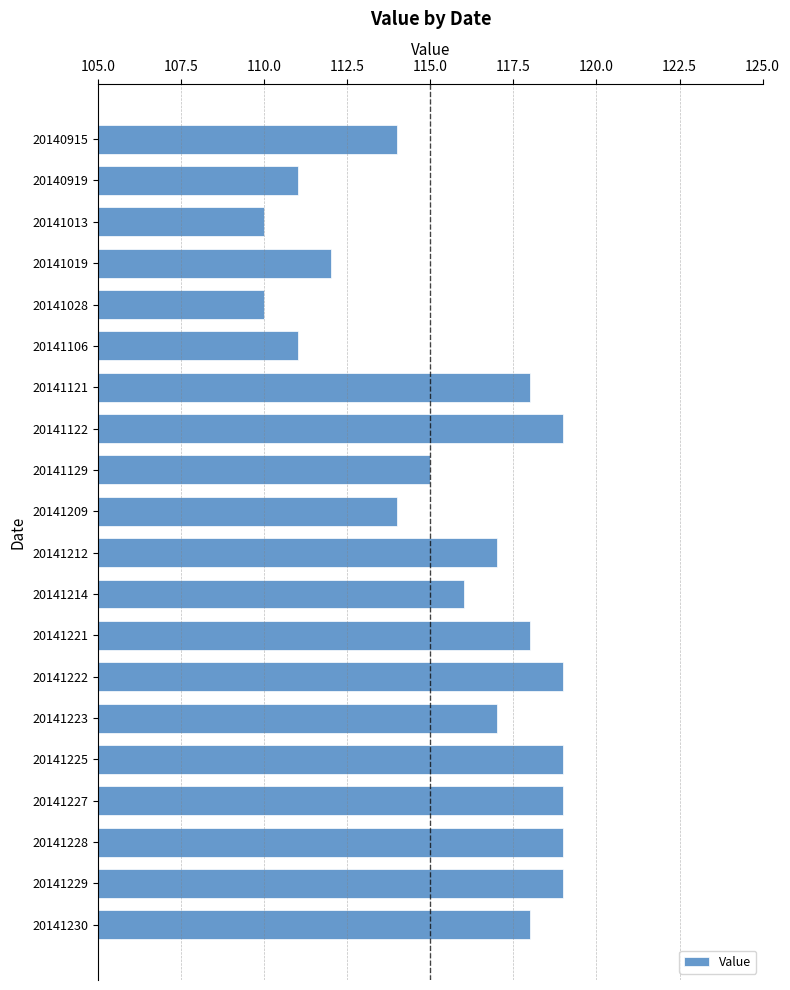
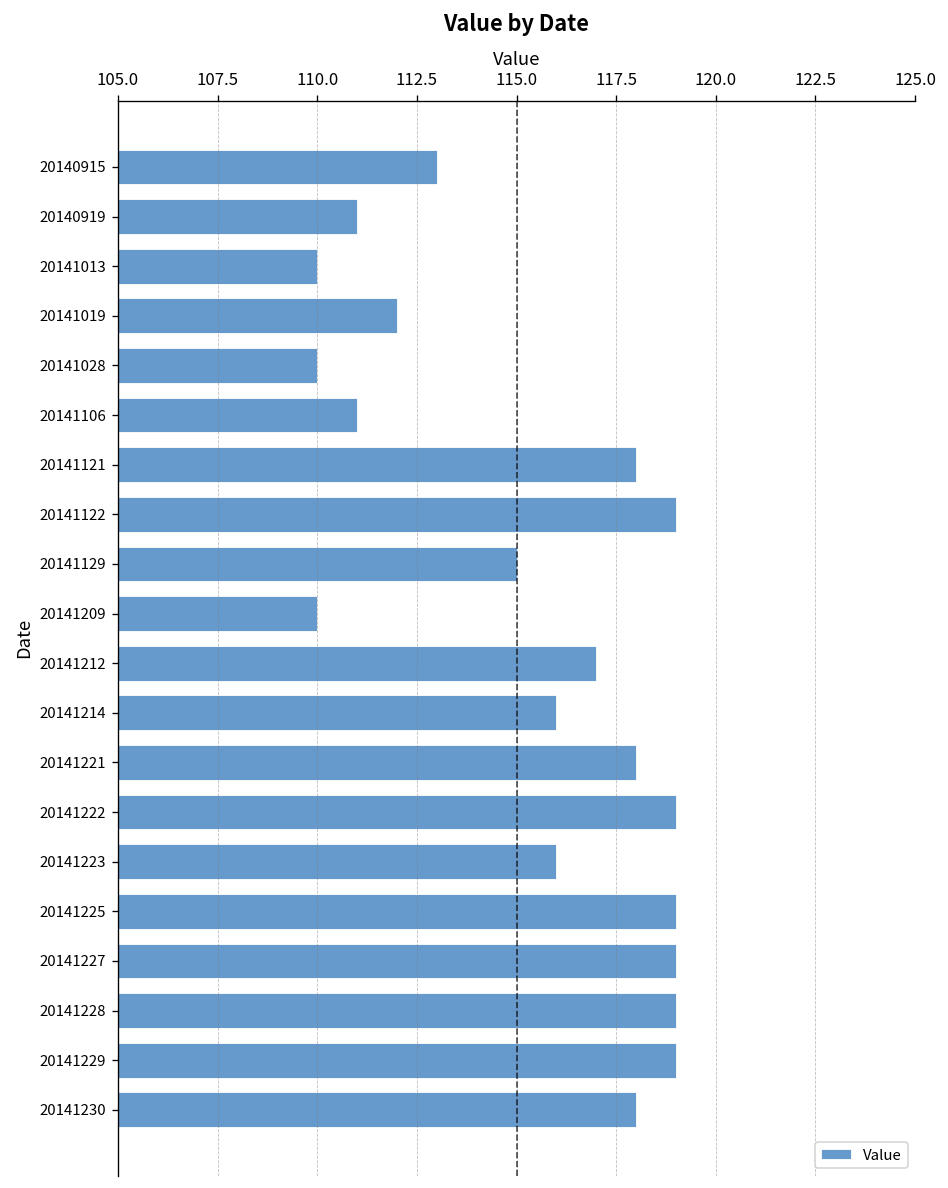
20140915: 114 -> 113
20141209: 114 -> 110
20141223: 117 -> 116
